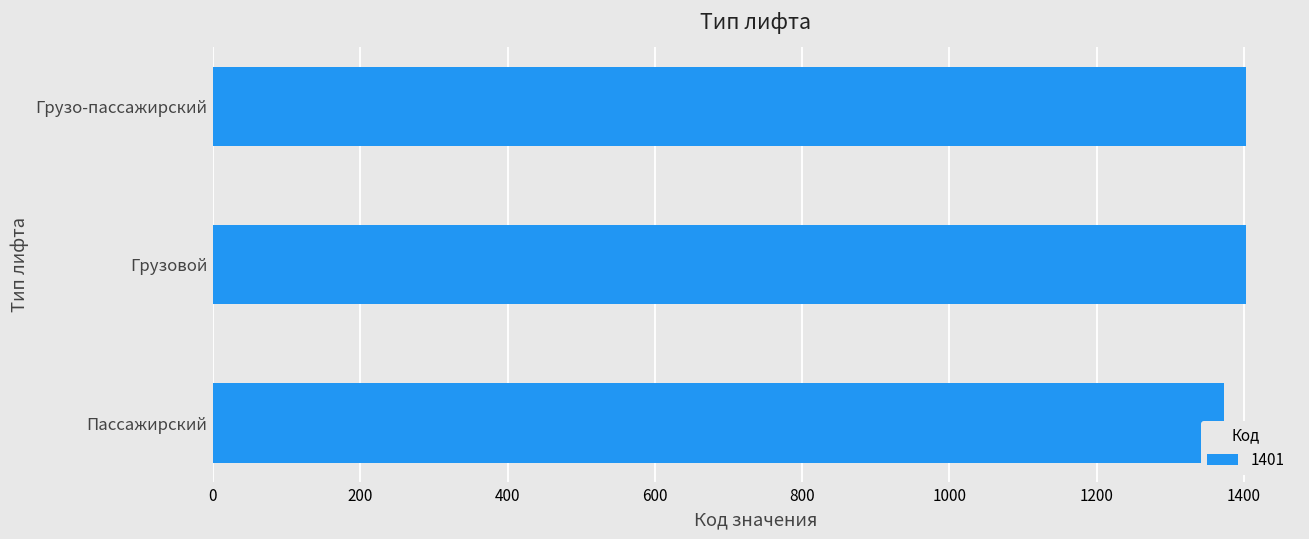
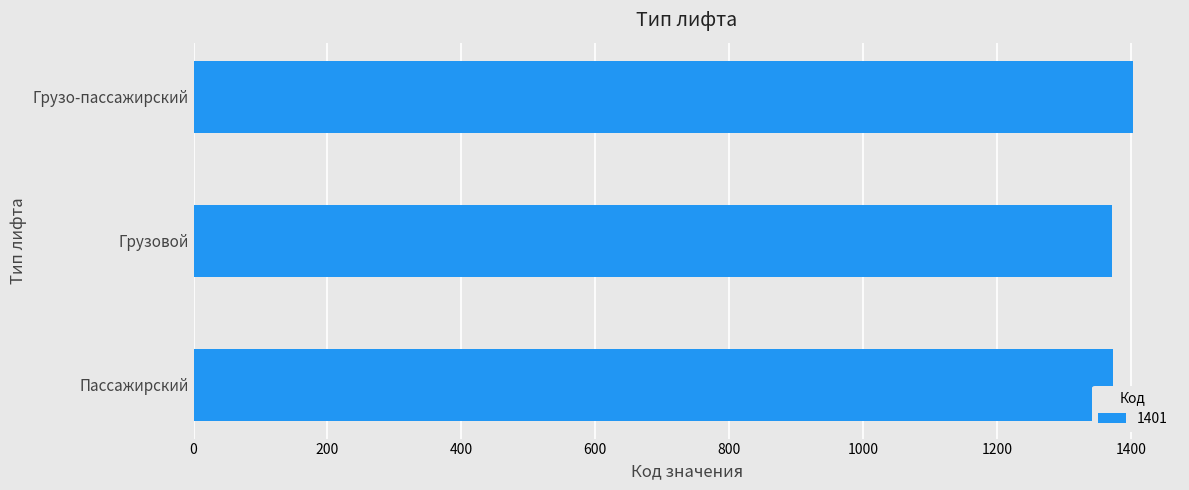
Грузовой: 1400 -> 1370
